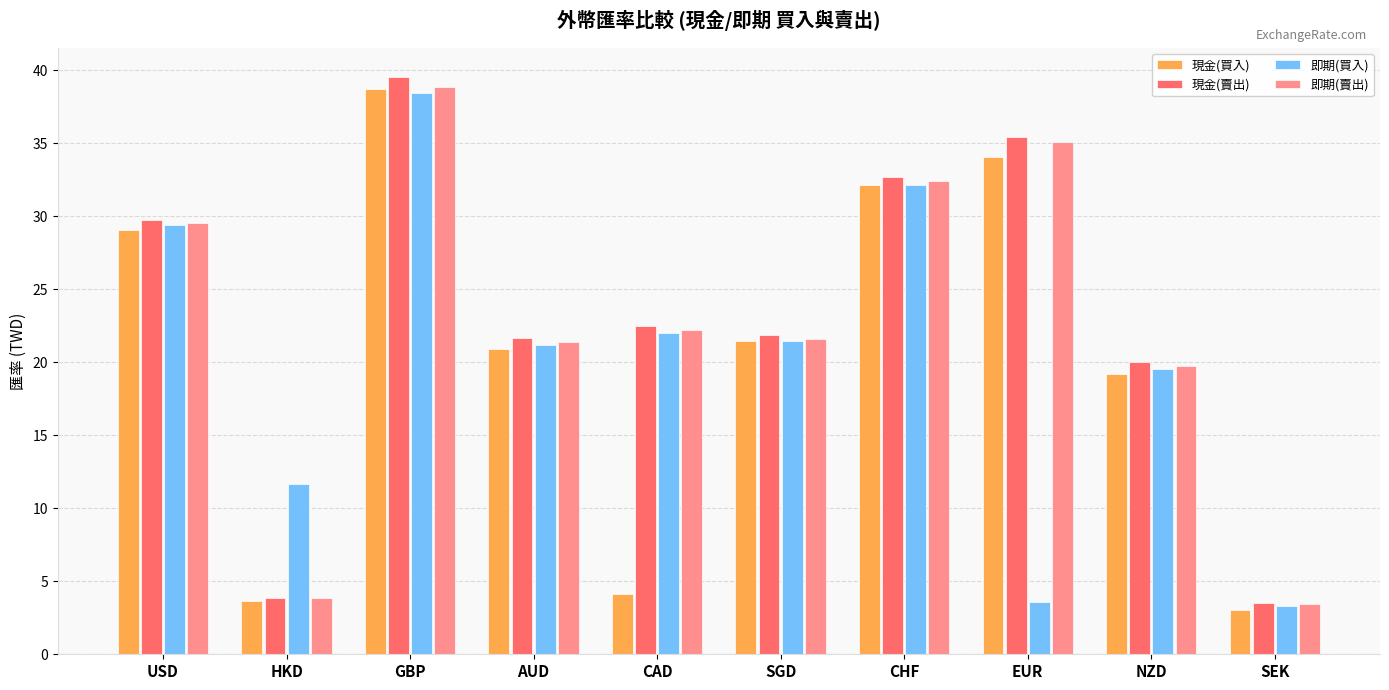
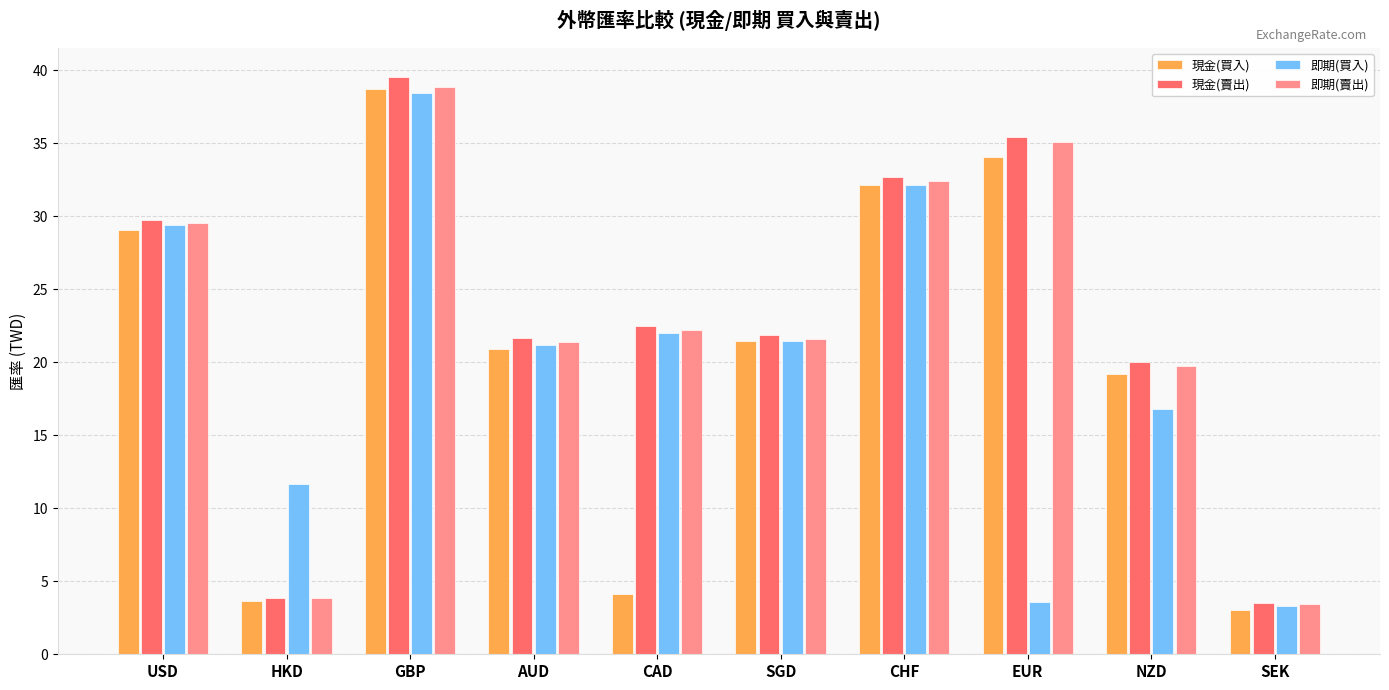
即期(買入), NZD: 19.6 -> 16.8
